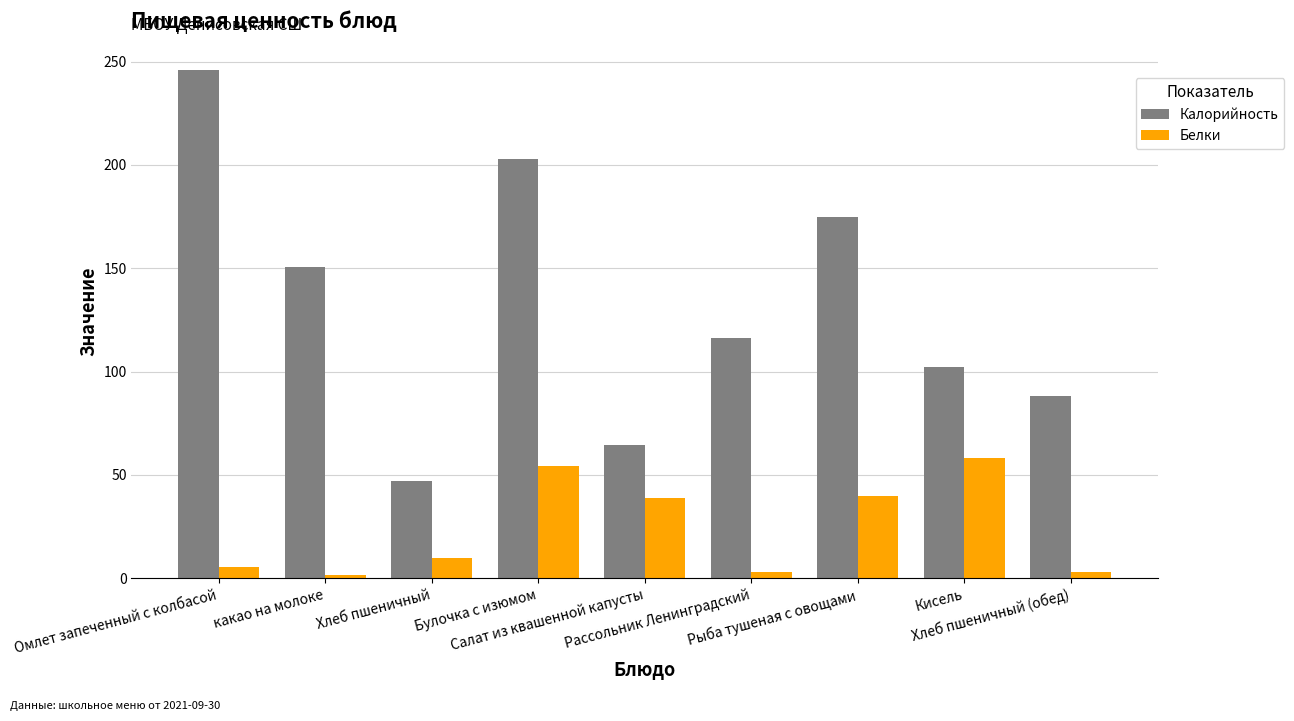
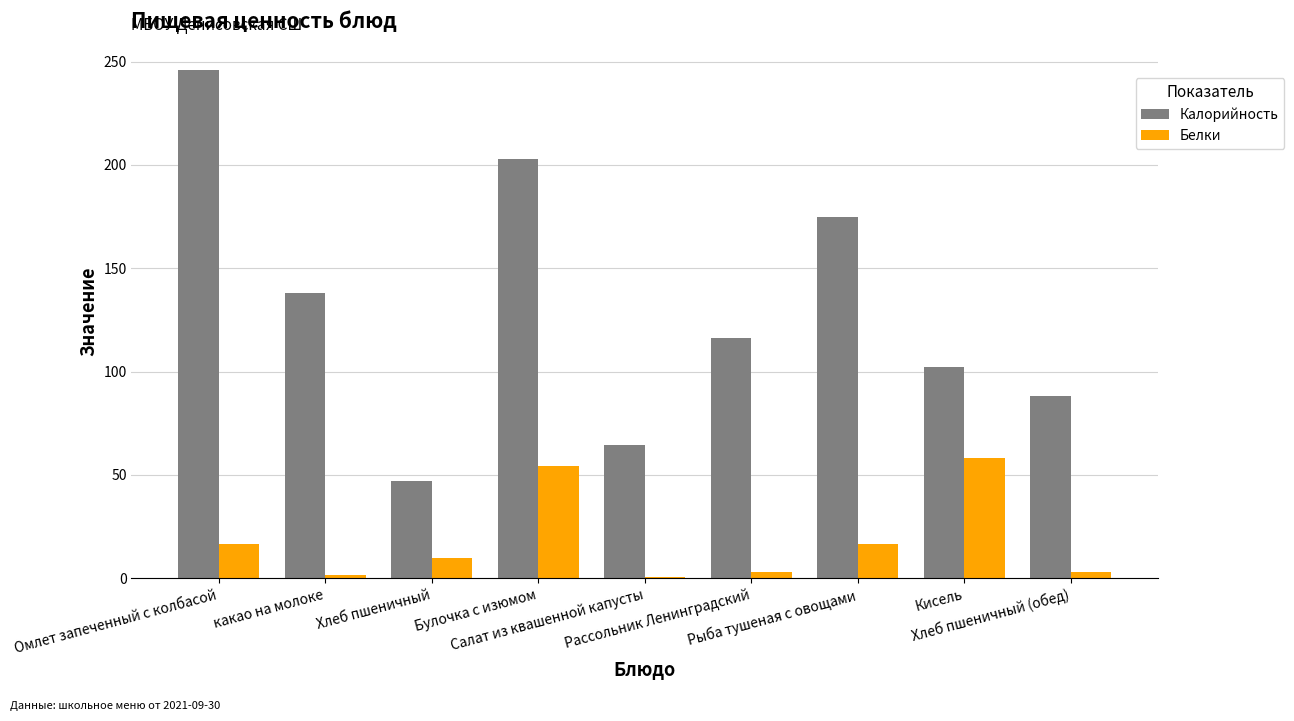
Белки, Омлет запеченный с колбасой: 6 -> 16
Калорийность, какао на молоке: 151 -> 138
Белки, Салат из квашенной капусты: 39 -> 0
Белки, Рыба тушеная с овощами: 40 -> 17
